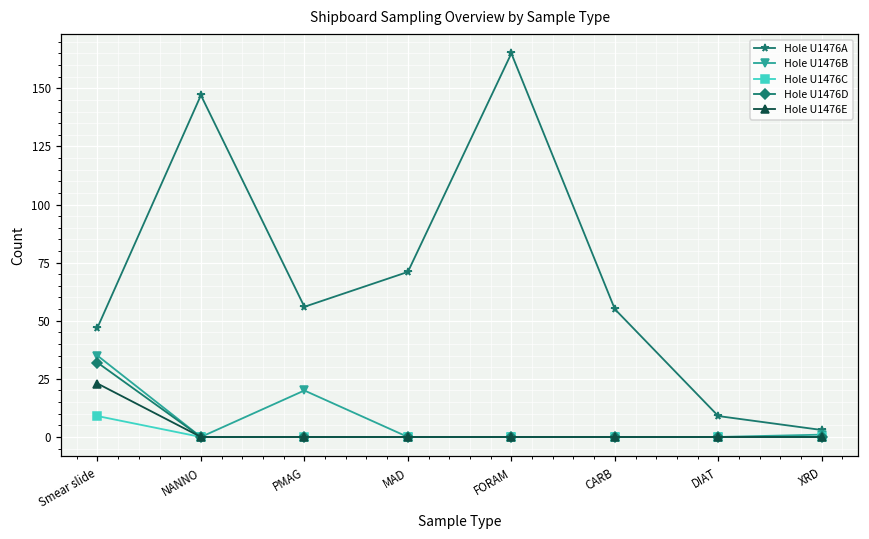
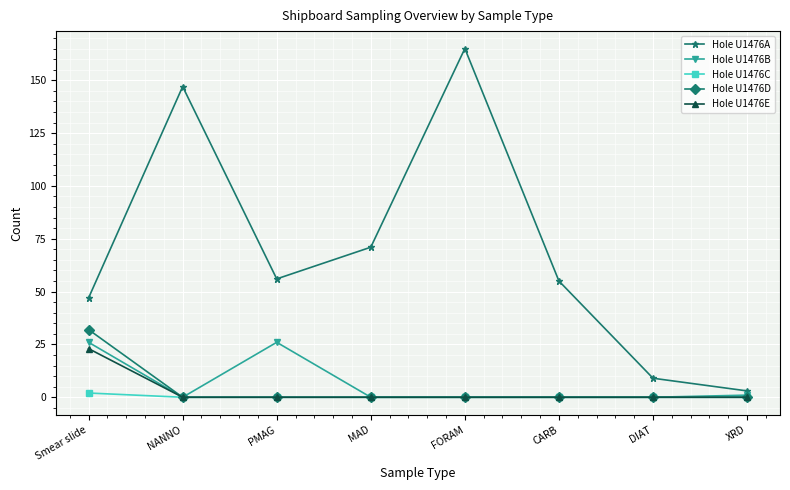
Hole U1476B, Smear slide: 35 -> 26
Hole U1476C, Smear slide: 9 -> 2
Hole U1476B, PMAG: 20 -> 26
